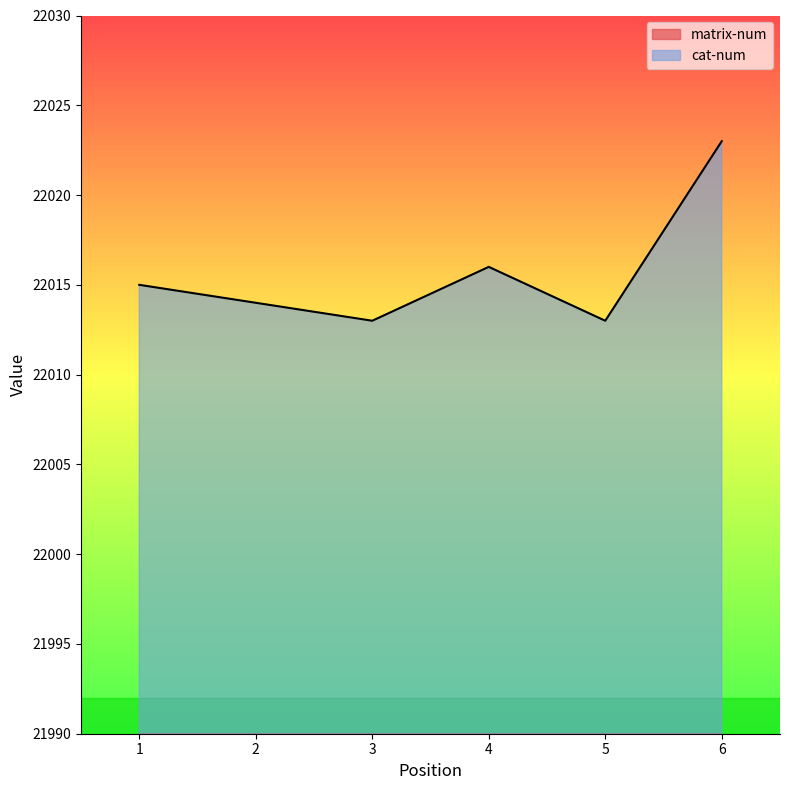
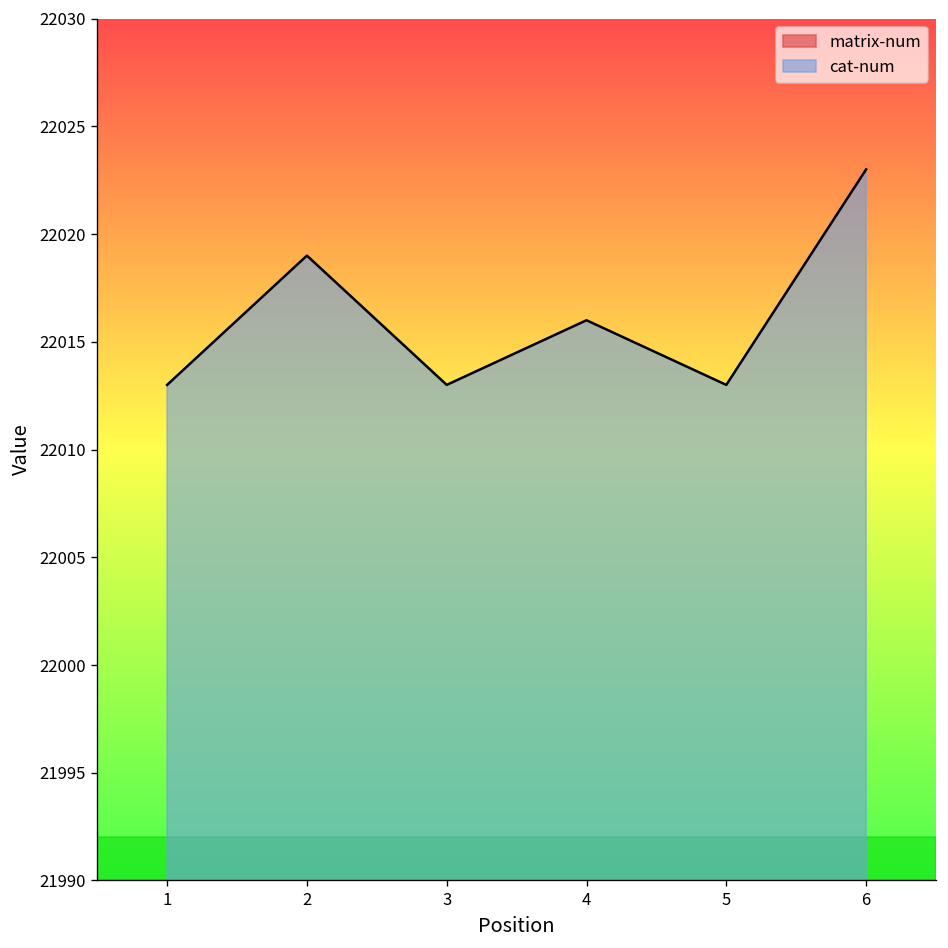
cat-num, 1: 22015 -> 22013
cat-num, 2: 22014 -> 22019
